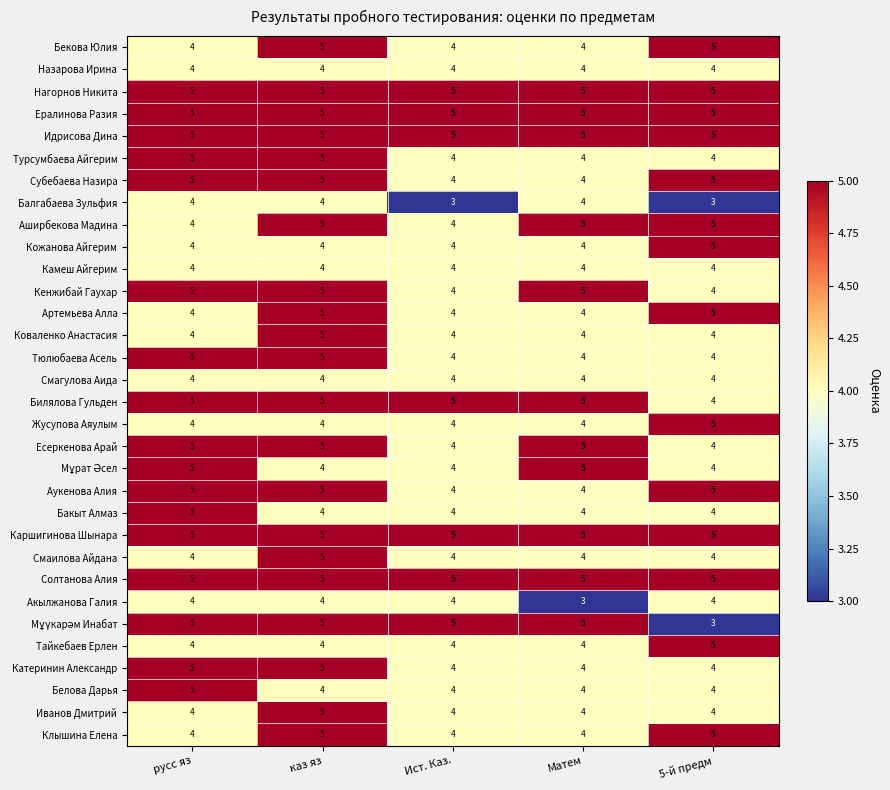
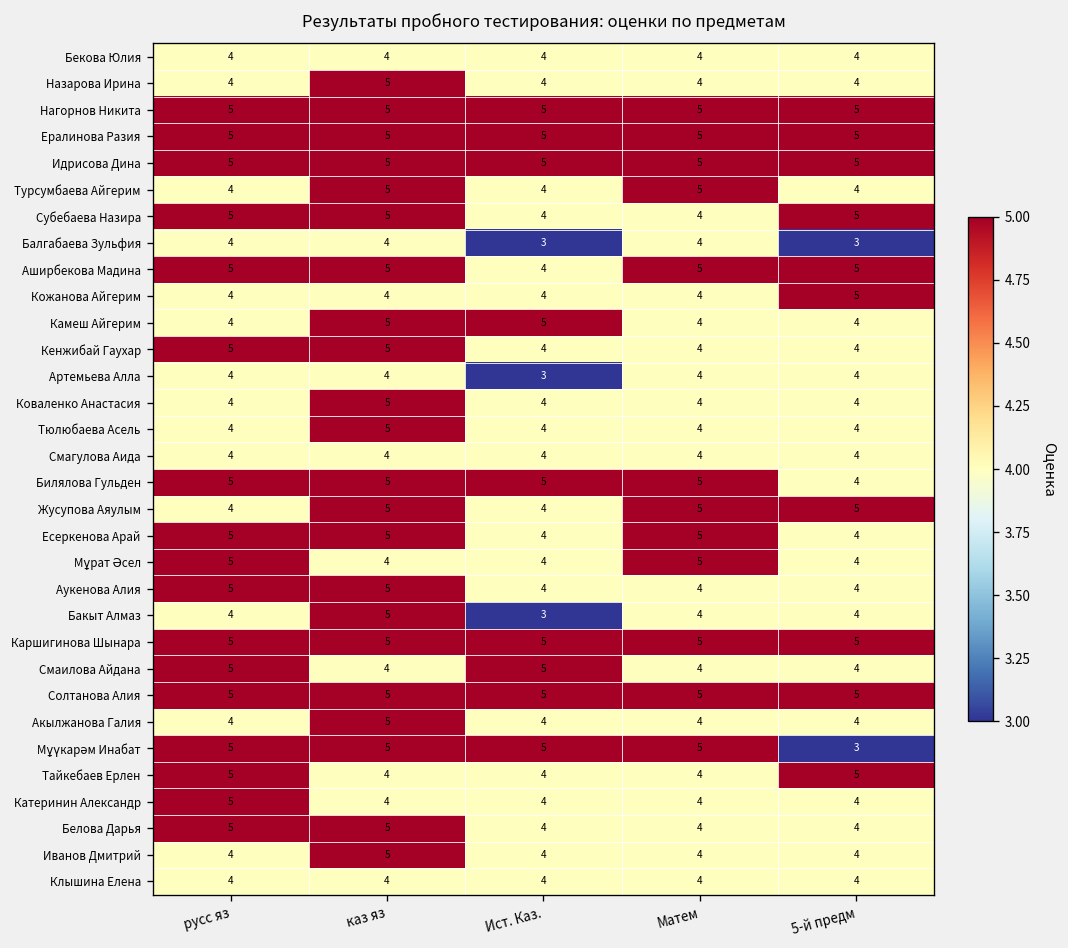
Бекова Юлия, каз яз: 5 -> 4
Бекова Юлия, 5-й предм: 5 -> 4
Назарова Ирина, каз яз: 4 -> 5
Турсумбаева Айгерим, русс яз: 5 -> 4
Турсумбаева Айгерим, Матем: 4 -> 5
Аширбекова Мадина, русс яз: 4 -> 5
Камеш Айгерим, каз яз: 4 -> 5
Камеш Айгерим, Ист. Каз.: 4 -> 5
Кенжибай Гаухар, Матем: 5 -> 4
Артемьева Алла, каз яз: 5 -> 4
Артемьева Алла, Ист. Каз.: 4 -> 3
Артемьева Алла, 5-й предм: 5 -> 4
Тюлюбаева Асель, русс яз: 5 -> 4
Жусупова Аяулым, каз яз: 4 -> 5
Жусупова Аяулым, Матем: 4 -> 5
Аукенова Алия, 5-й предм: 5 -> 4
Бакыт Алмаз, русс яз: 5 -> 4
Бакыт Алмаз, каз яз: 4 -> 5
Бакыт Алмаз, Ист. Каз.: 4 -> 3
Смаилова Айдана, русс яз: 4 -> 5
Смаилова Айдана, каз яз: 5 -> 4
Смаилова Айдана, Ист. Каз.: 4 -> 5
Акылжанова Галия, каз яз: 4 -> 5
Акылжанова Галия, Матем: 3 -> 4
Тайкебаев Ерлен, русс яз: 4 -> 5
Катеринин Александр, каз яз: 5 -> 4
Белова Дарья, каз яз: 4 -> 5
Клышина Елена, каз яз: 5 -> 4
Клышина Елена, 5-й предм: 5 -> 4
